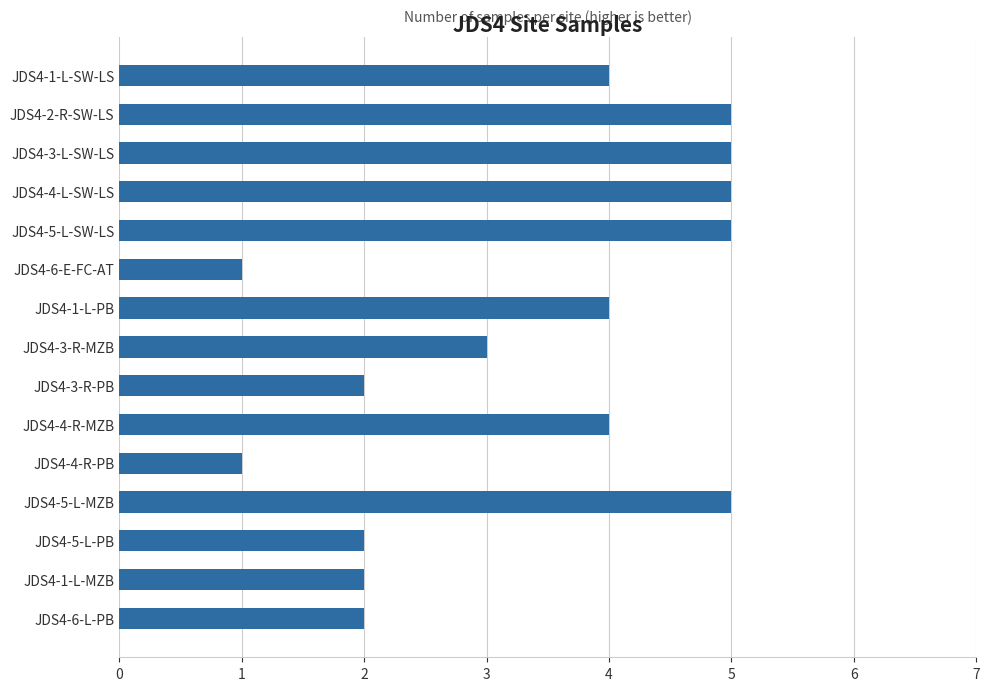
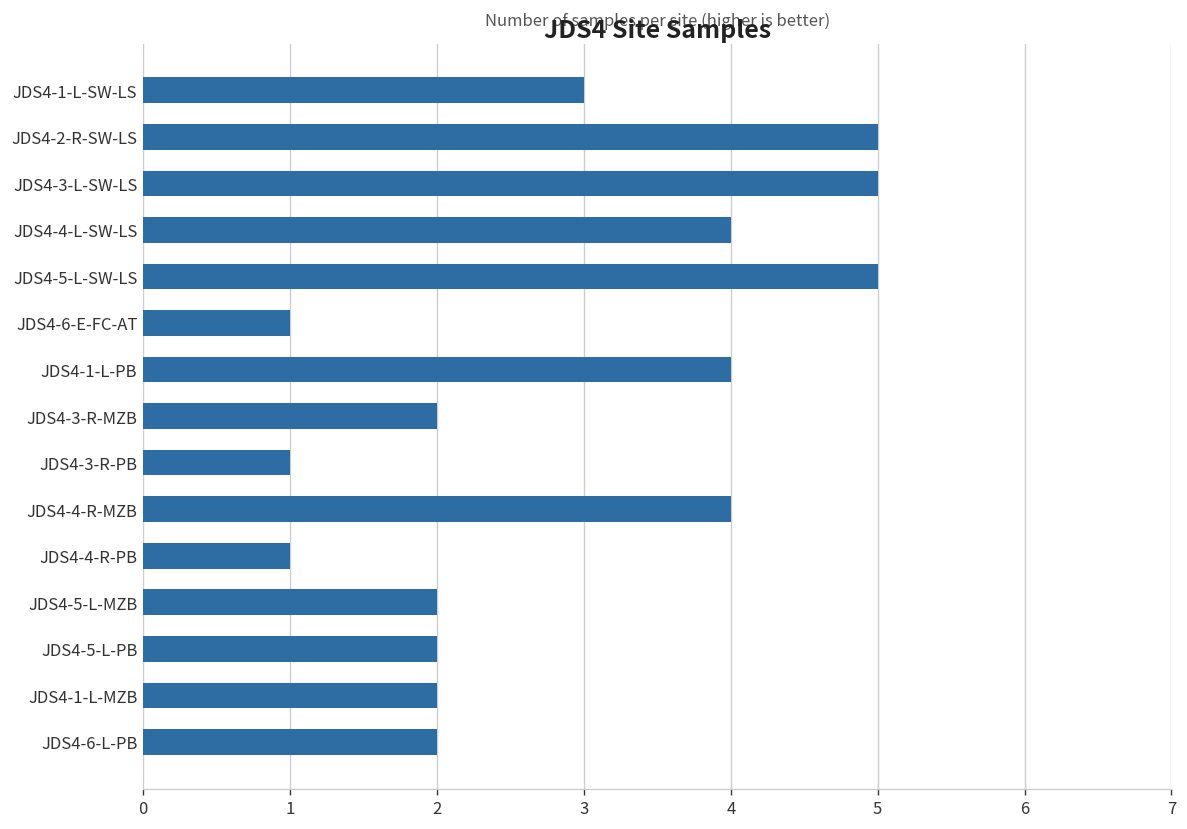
JDS4-1-L-SW-LS: 4 -> 3
JDS4-4-L-SW-LS: 5 -> 4
JDS4-3-R-MZB: 3 -> 2
JDS4-3-R-PB: 2 -> 1
JDS4-5-L-MZB: 5 -> 2
